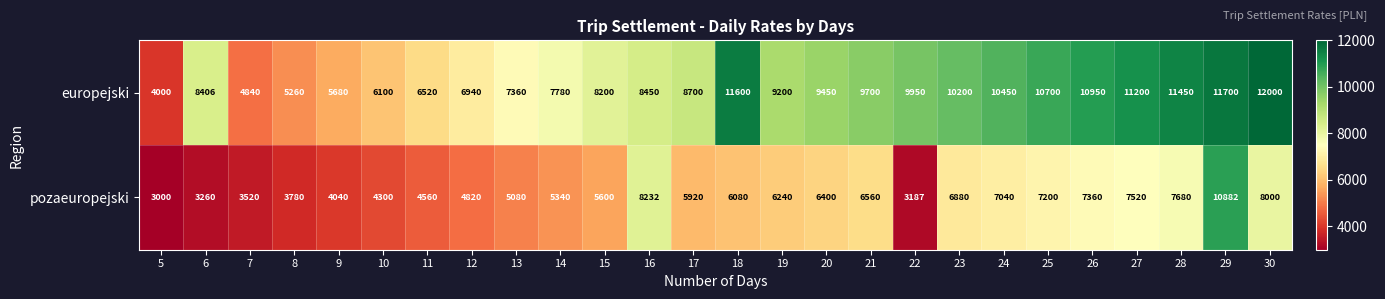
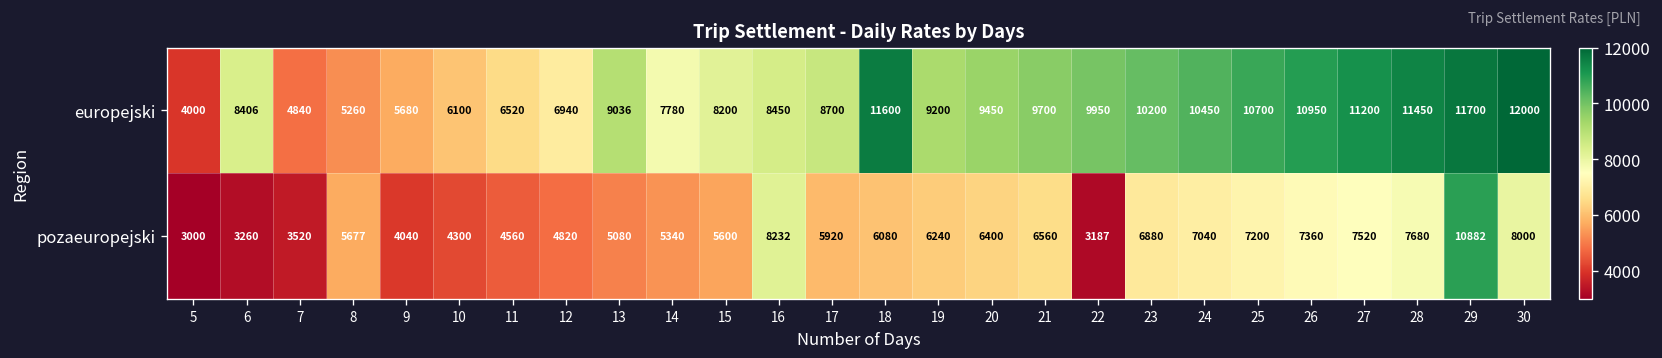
europejski, 13: 7360 -> 9036
pozaeuropejski, 8: 3780 -> 5677
